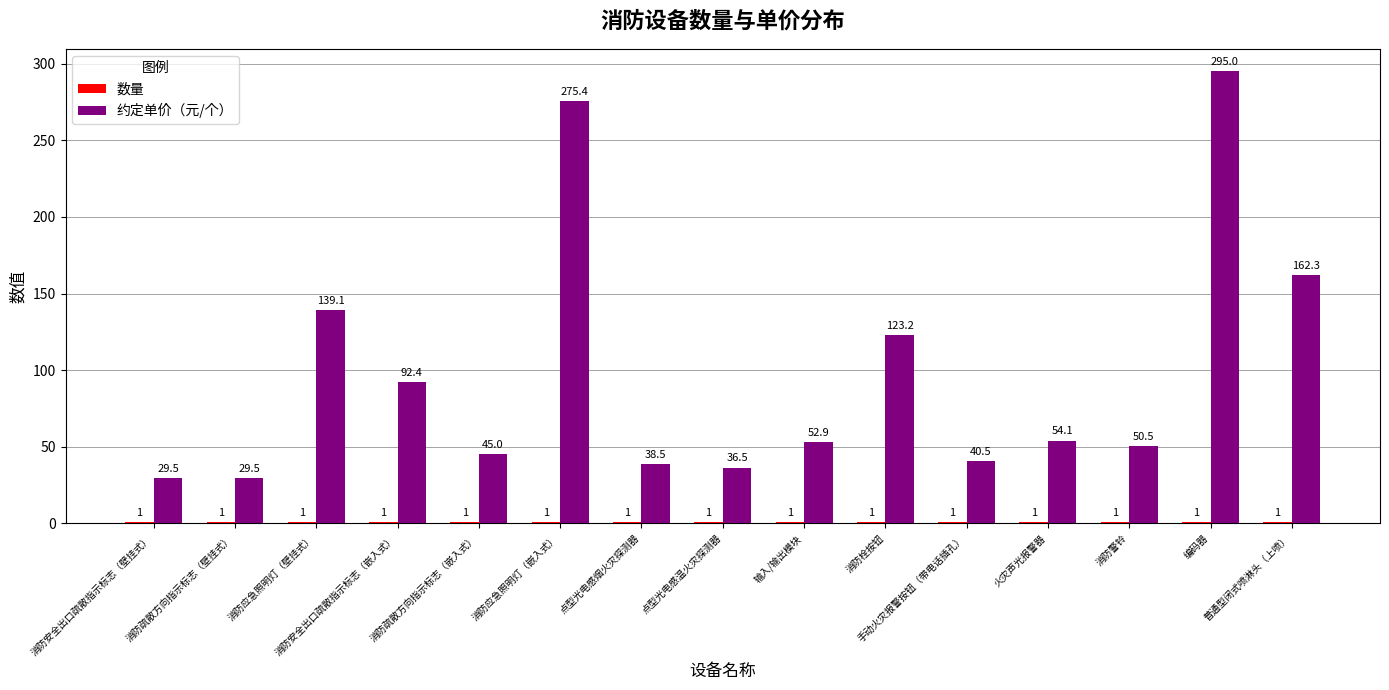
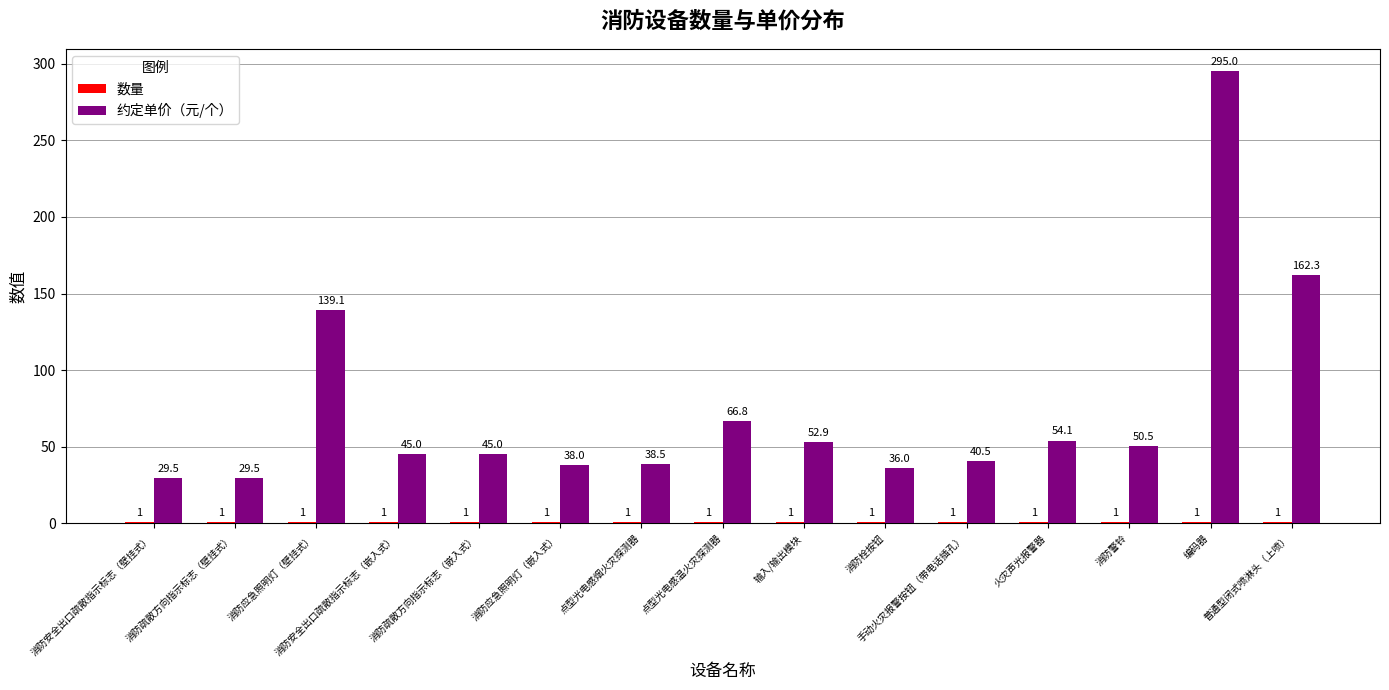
约定单价（元/个）, 消防安全出口疏散指示标志（嵌入式）: 92.4 -> 45.0
约定单价（元/个）, 消防应急照明灯（嵌入式）: 275.4 -> 38.0
约定单价（元/个）, 点型光电感温火灾探测器: 36.5 -> 66.8
约定单价（元/个）, 消防栓按钮: 123.2 -> 36.0
